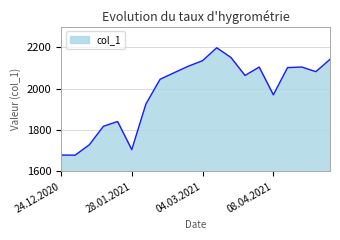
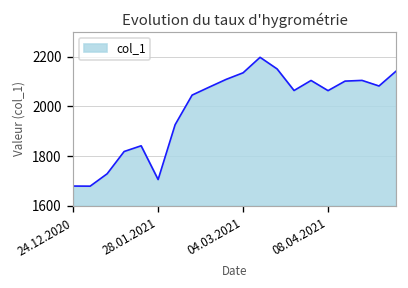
08.04.2021: 1970 -> 2060
